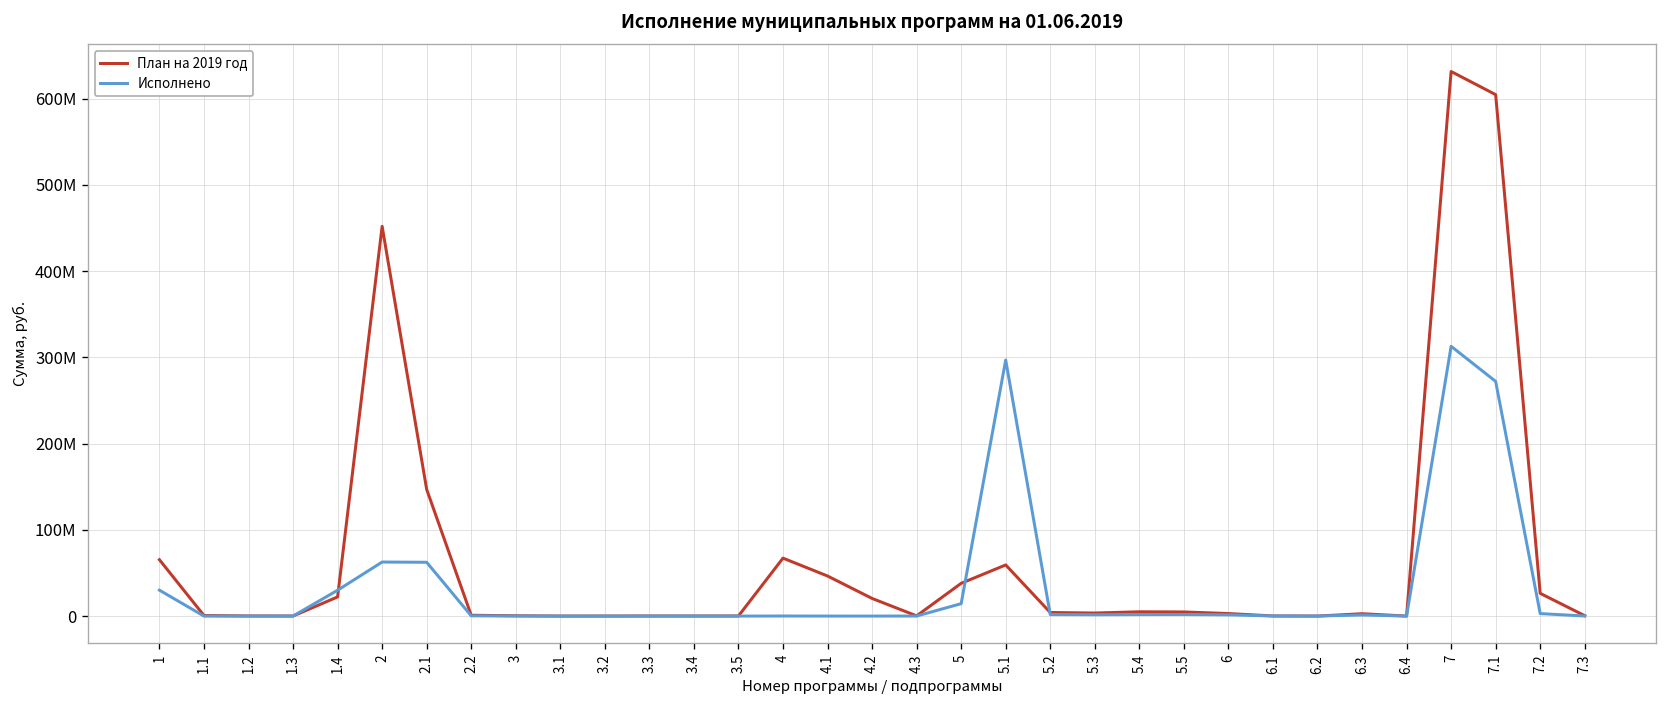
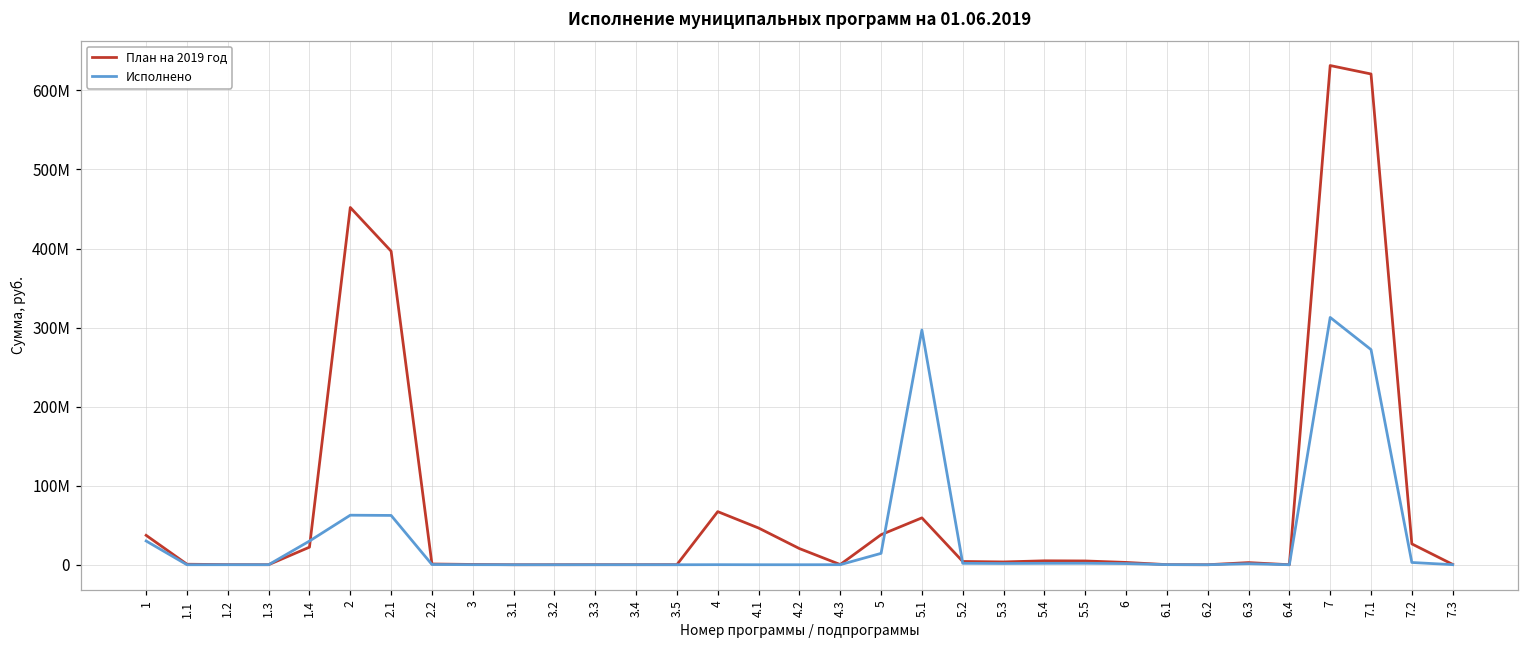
План на 2019 год, 1: 70000000 -> 40000000
План на 2019 год, 2.1: 150000000 -> 400000000
План на 2019 год, 7.1: 600000000 -> 620000000
